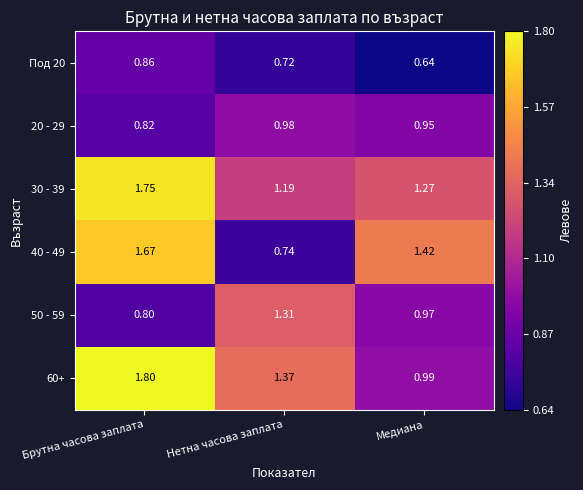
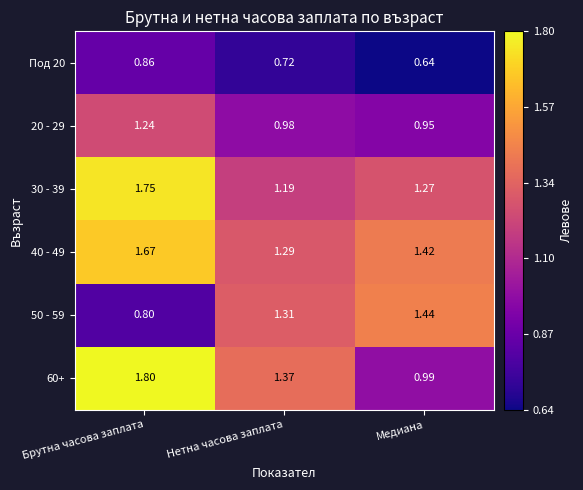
20 - 29, Брутна часова заплата: 0.82 -> 1.24
40 - 49, Нетна часова заплата: 0.74 -> 1.29
50 - 59, Медиана: 0.97 -> 1.44
